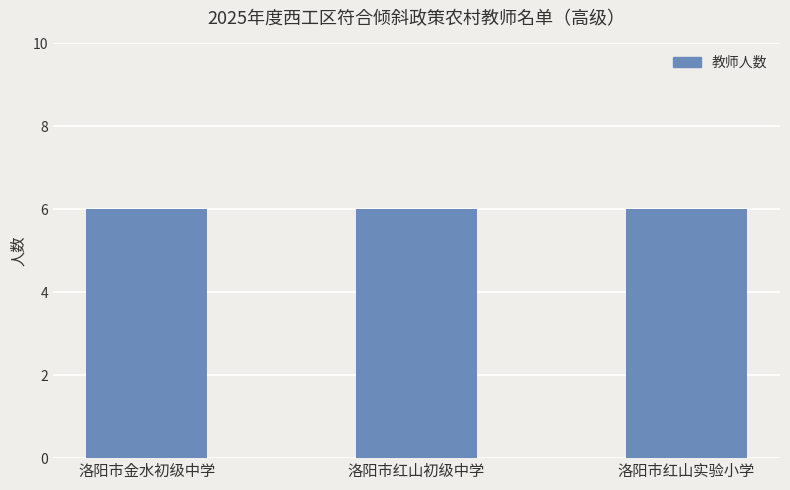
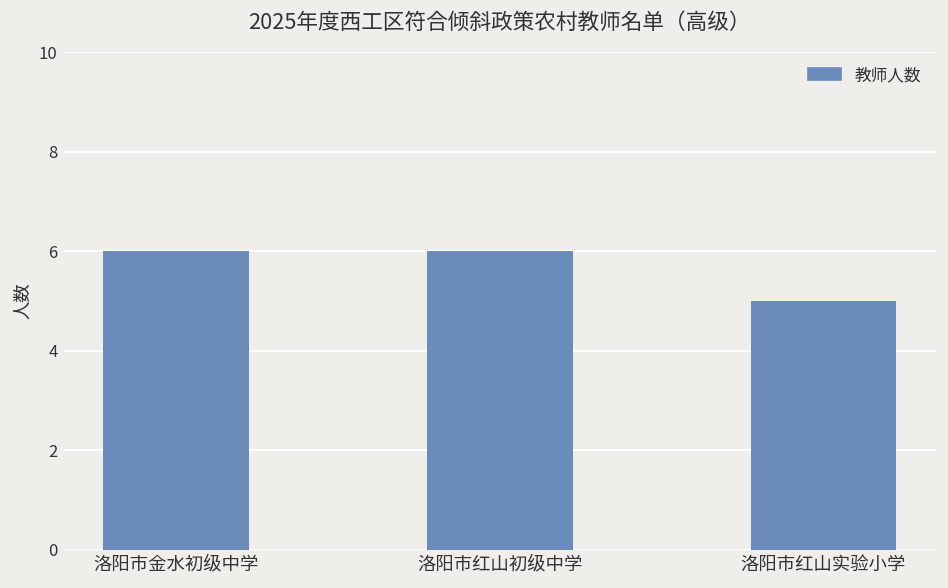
洛阳市红山实验小学: 6 -> 5
